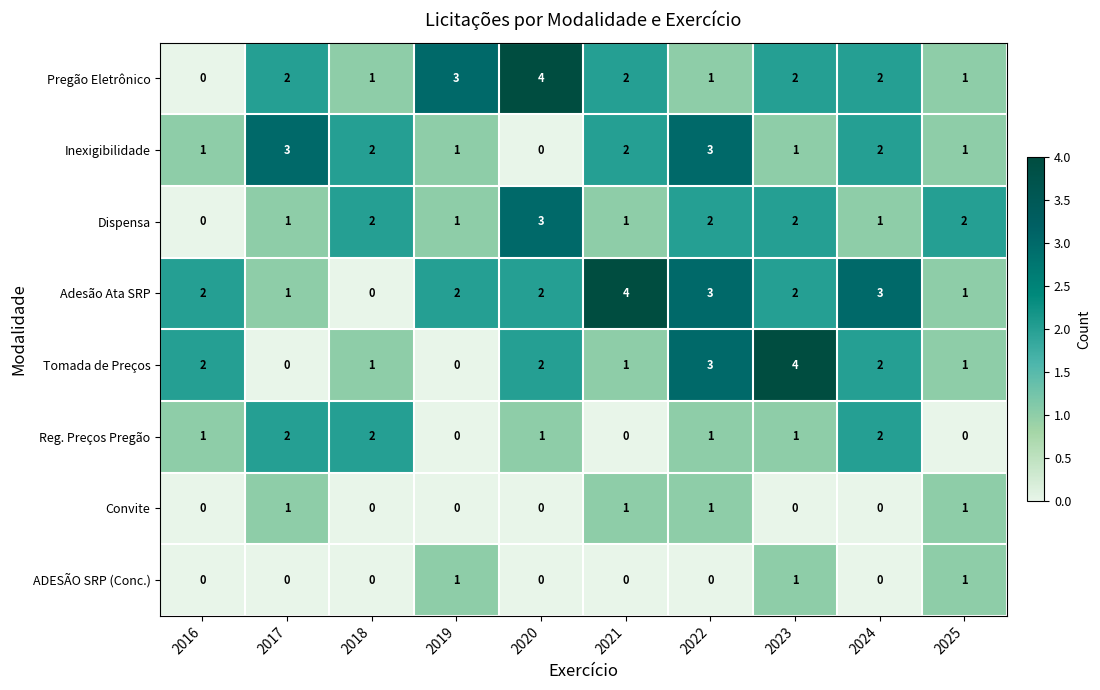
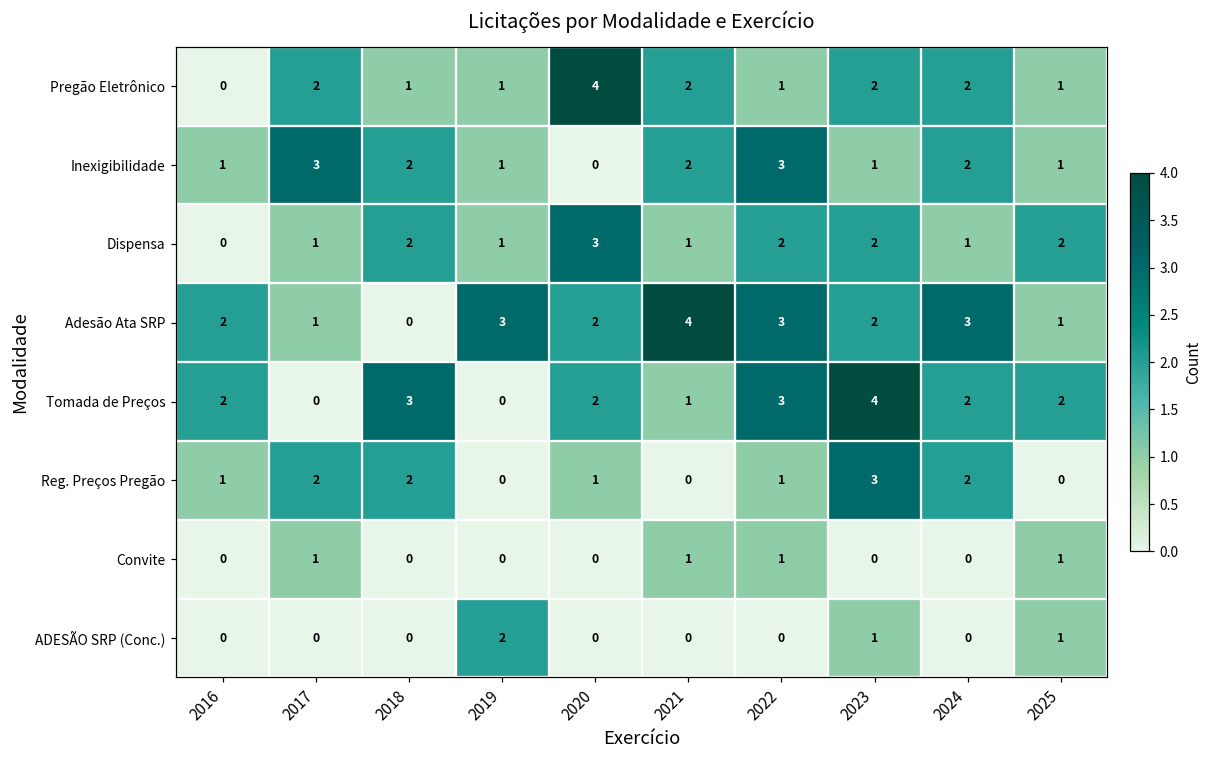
Pregão Eletrônico, 2019: 3 -> 1
Adesão Ata SRP, 2019: 2 -> 3
Tomada de Preços, 2018: 1 -> 3
Tomada de Preços, 2025: 1 -> 2
Reg. Preços Pregão, 2023: 1 -> 3
ADESÃO SRP (Conc.), 2019: 1 -> 2
